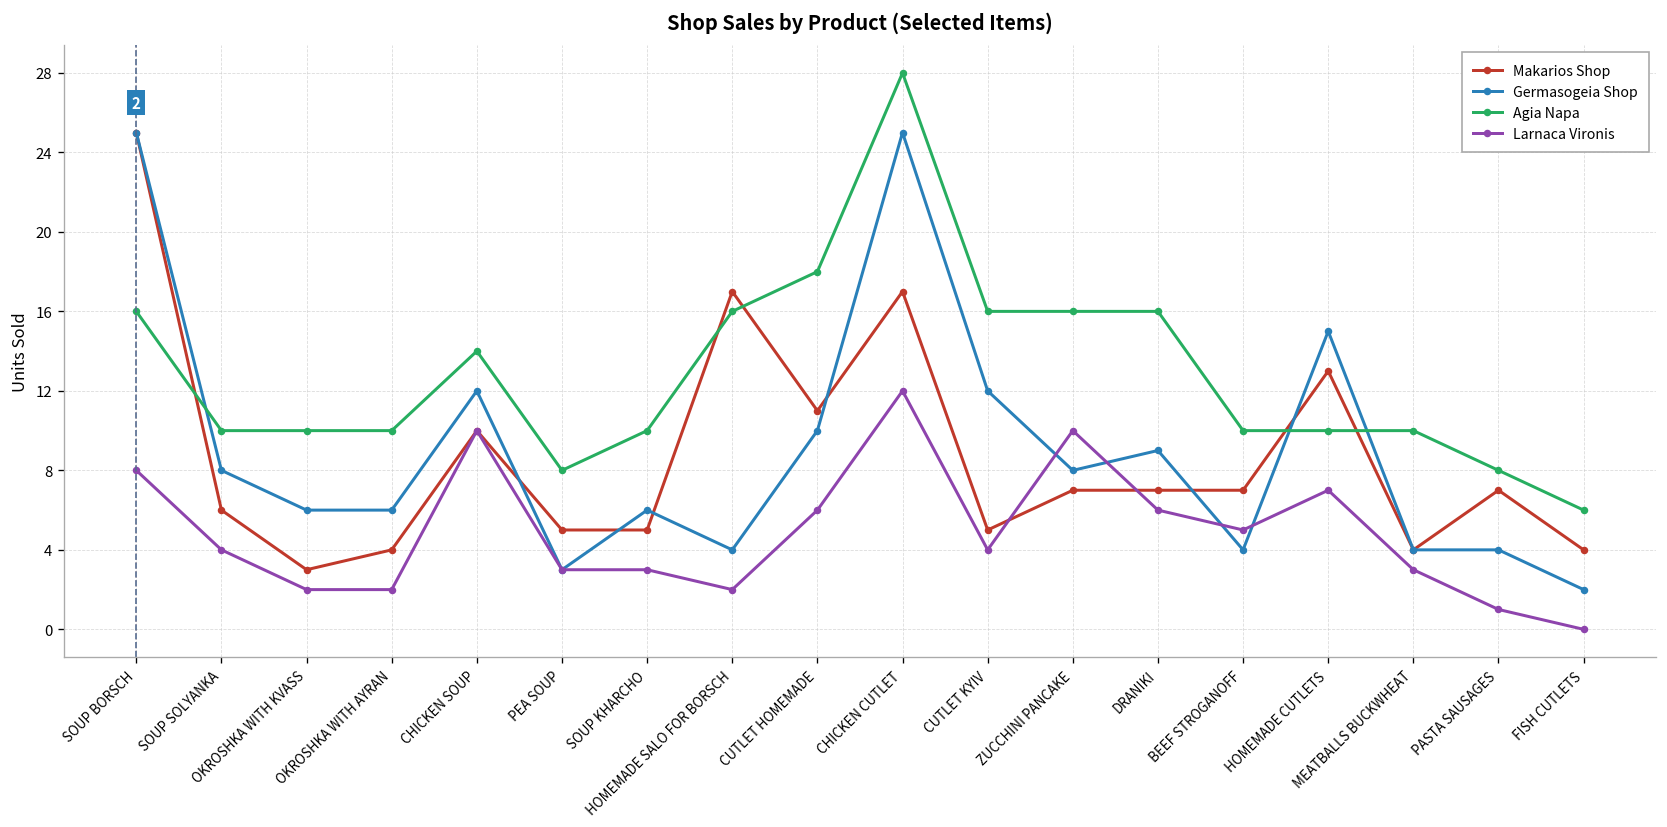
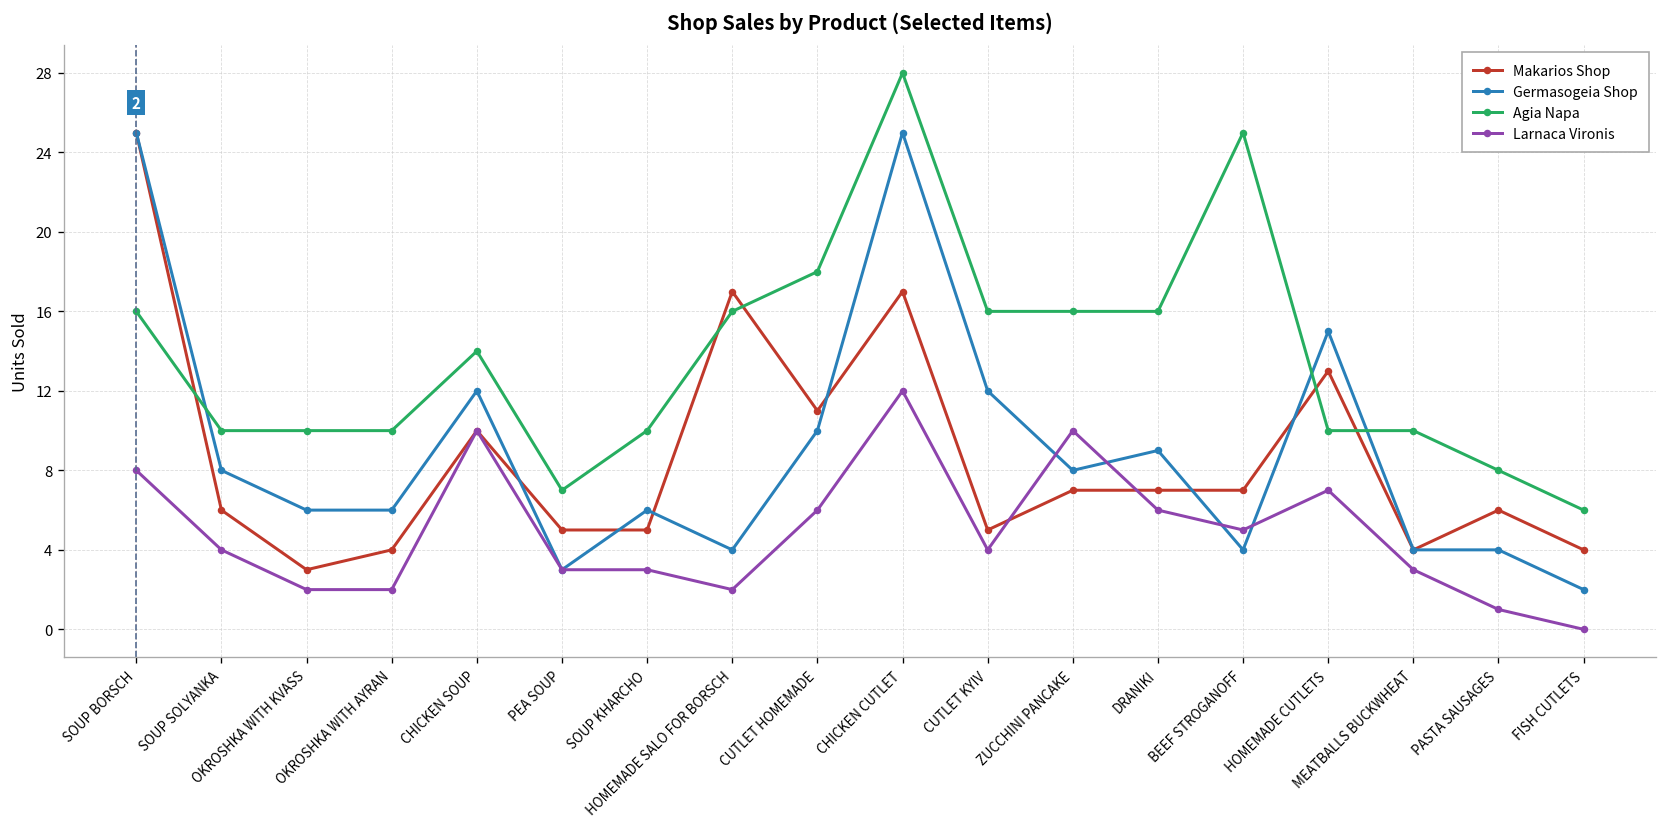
Agia Napa, PEA SOUP: 8 -> 7
Agia Napa, BEEF STROGANOFF: 10 -> 25
Makarios Shop, PASTA SAUSAGES: 7 -> 6
